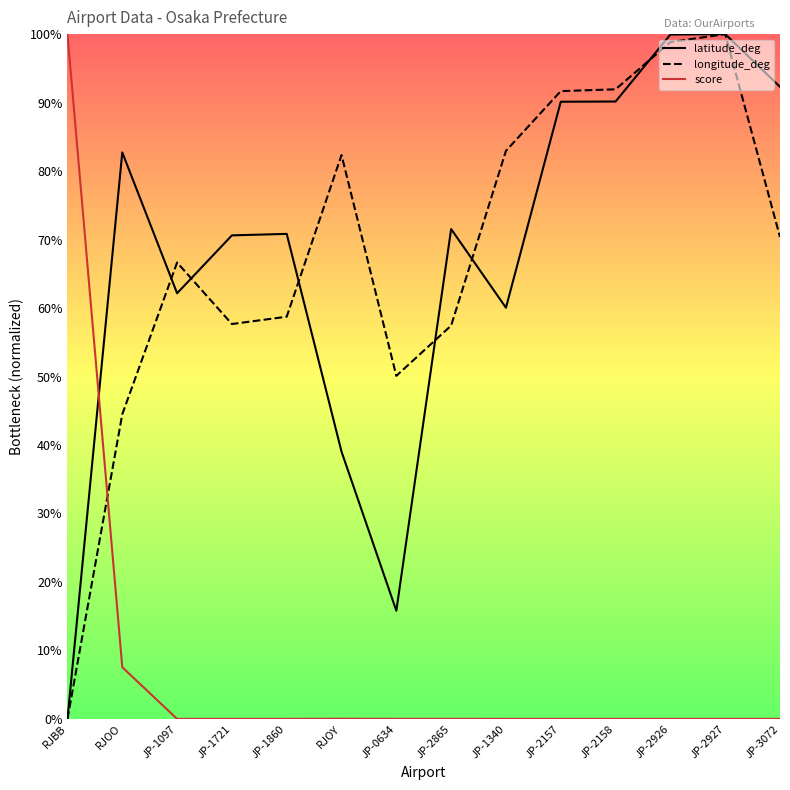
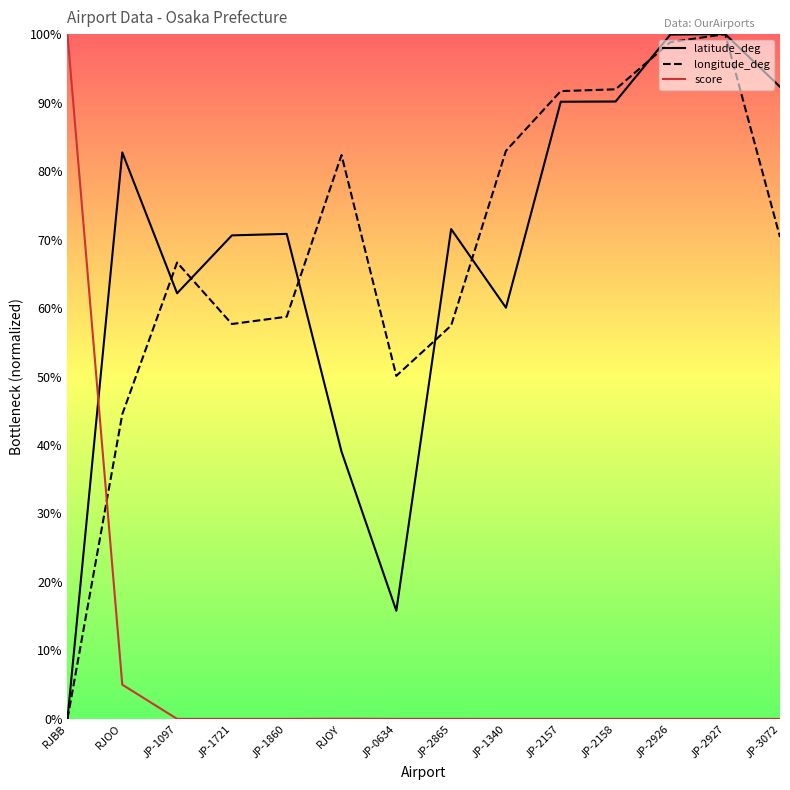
score, RJOO: 8% -> 5%
